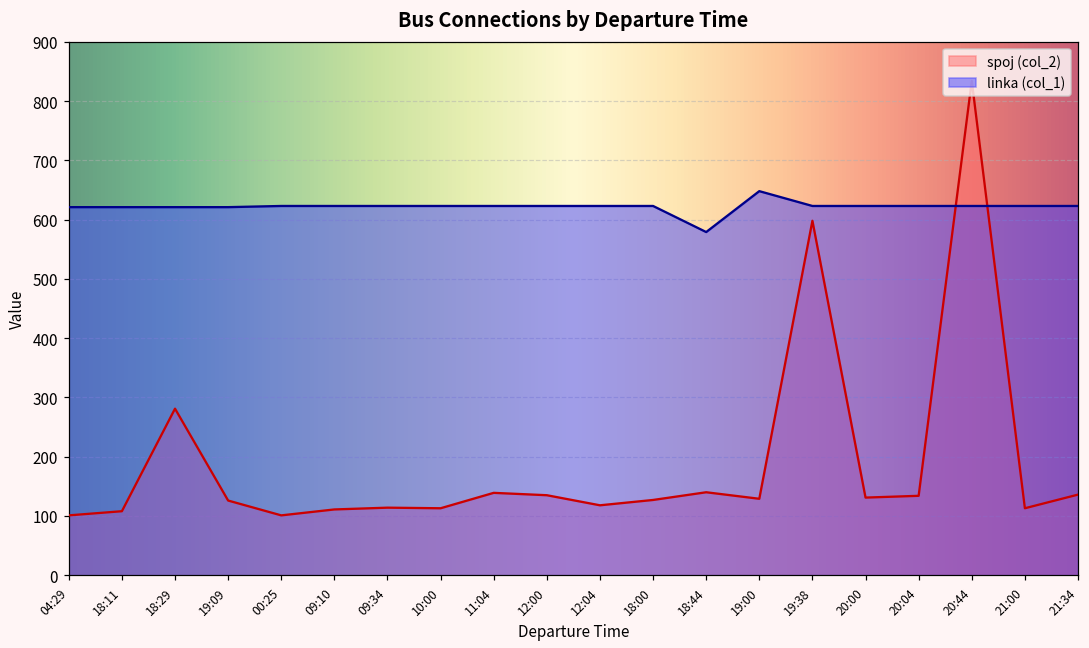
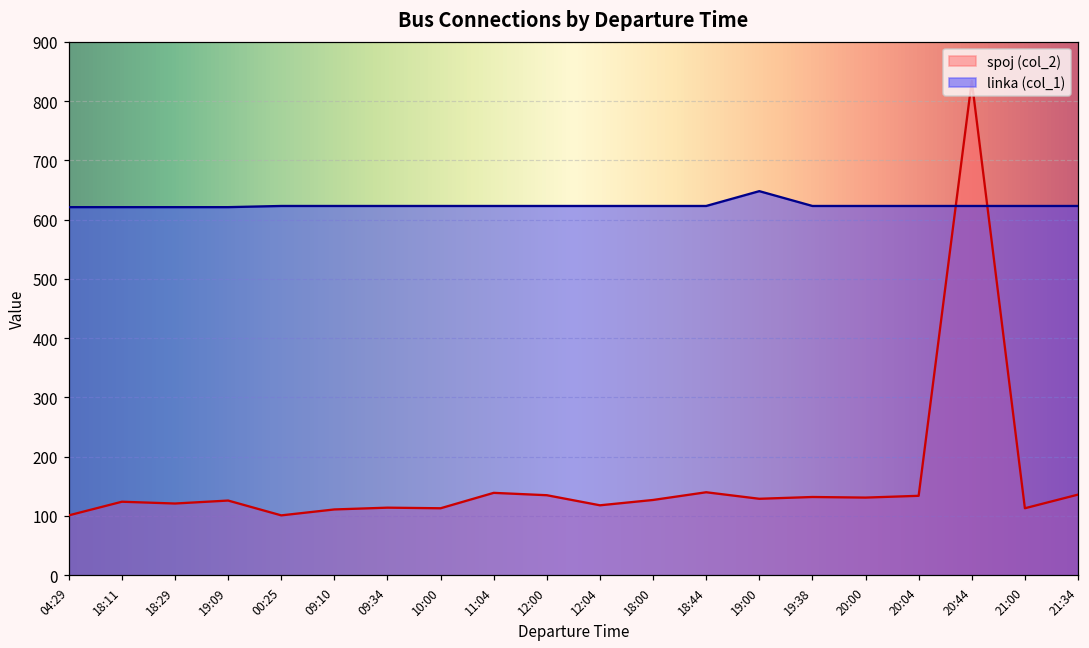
spoj (col_2), 18:11: 110 -> 120
spoj (col_2), 18:29: 280 -> 120
linka (col_1), 18:44: 580 -> 620
spoj (col_2), 19:38: 600 -> 130
